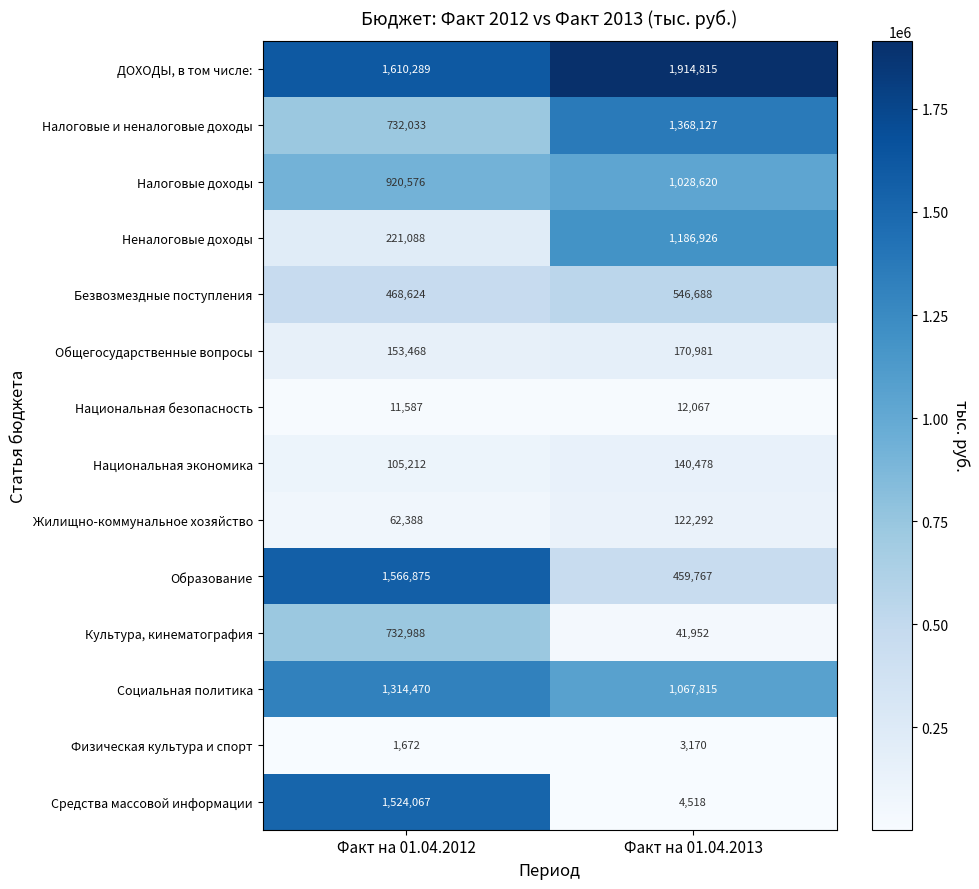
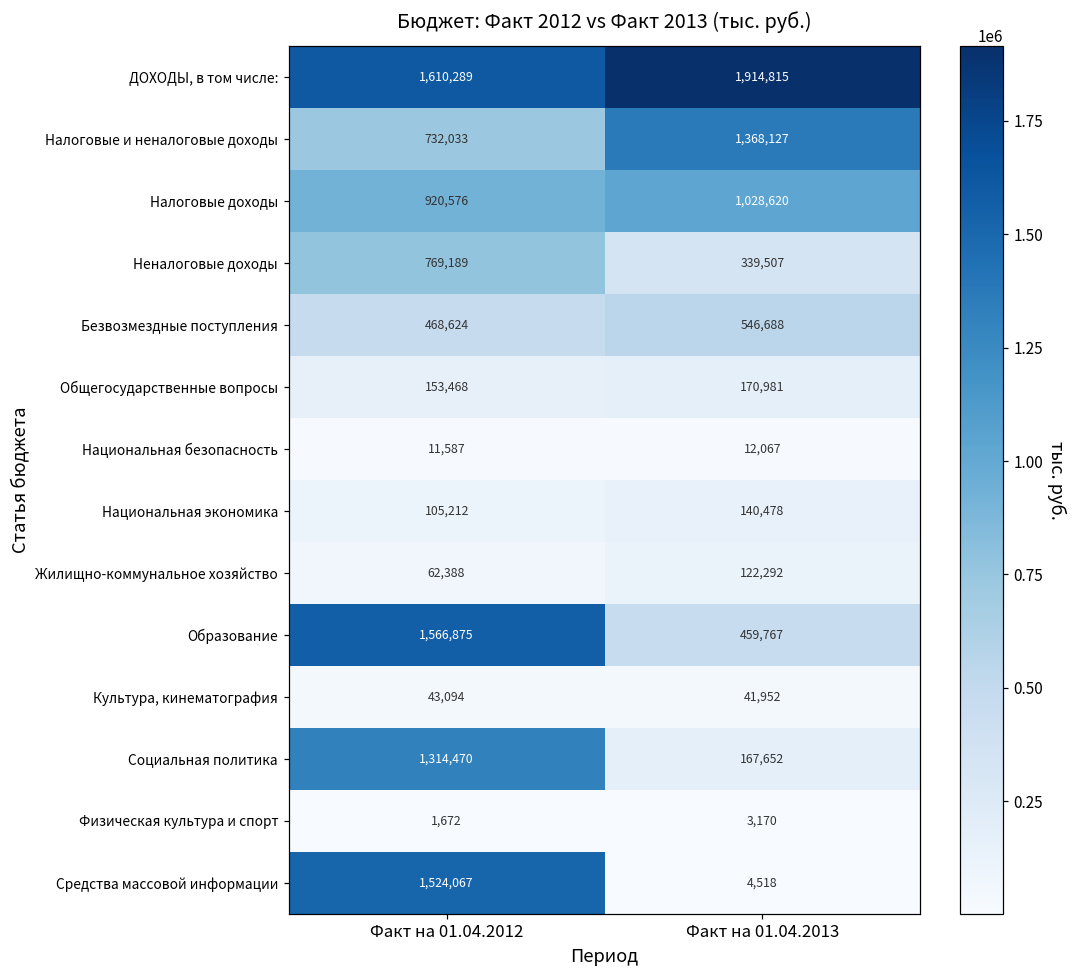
Неналоговые доходы, Факт на 01.04.2012: 221,088 -> 769,189
Неналоговые доходы, Факт на 01.04.2013: 1,186,926 -> 339,507
Культура, кинематография, Факт на 01.04.2012: 732,988 -> 43,094
Социальная политика, Факт на 01.04.2013: 1,067,815 -> 167,652
